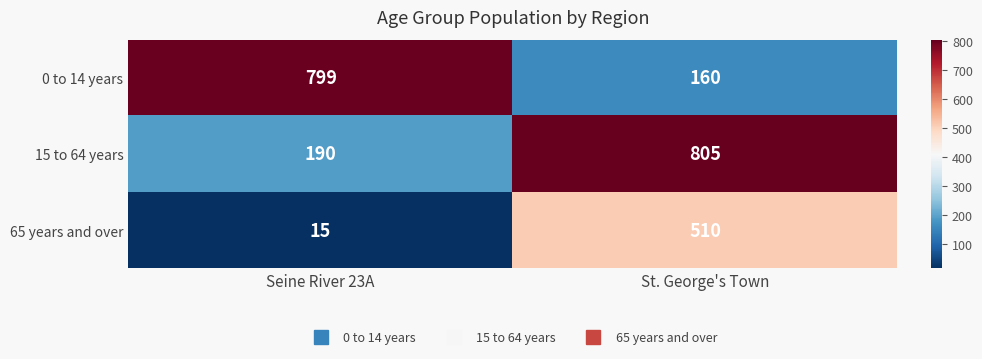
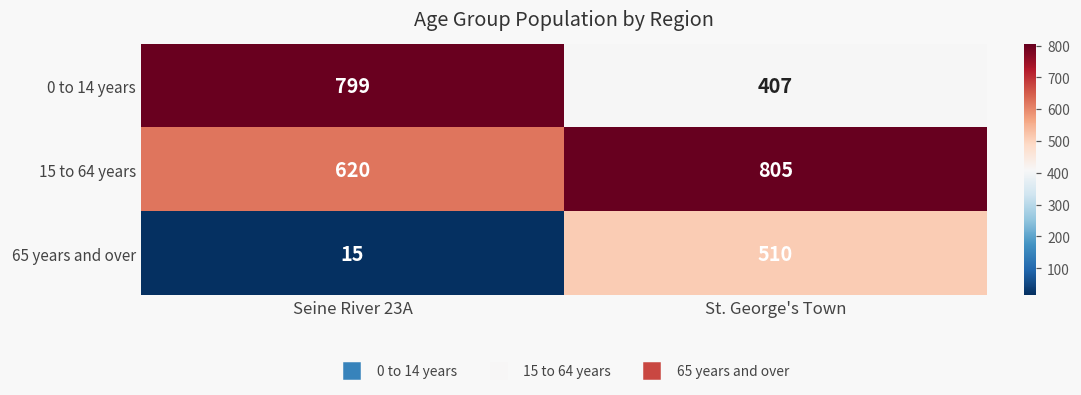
0 to 14 years, St. George's Town: 160 -> 407
15 to 64 years, Seine River 23A: 190 -> 620
